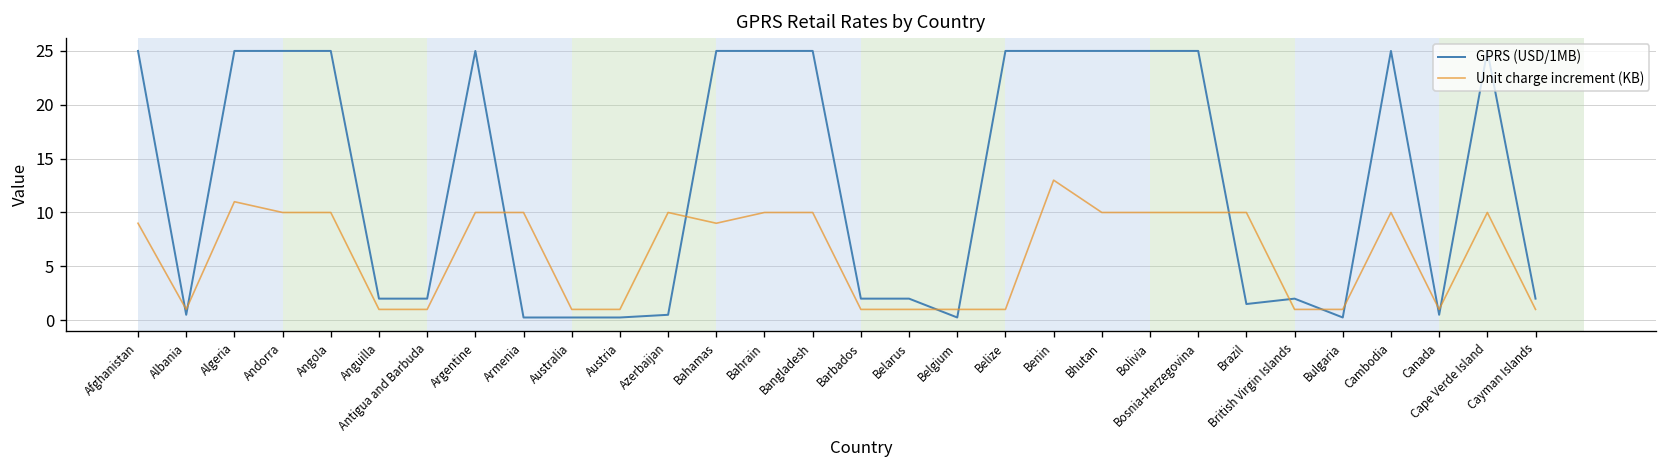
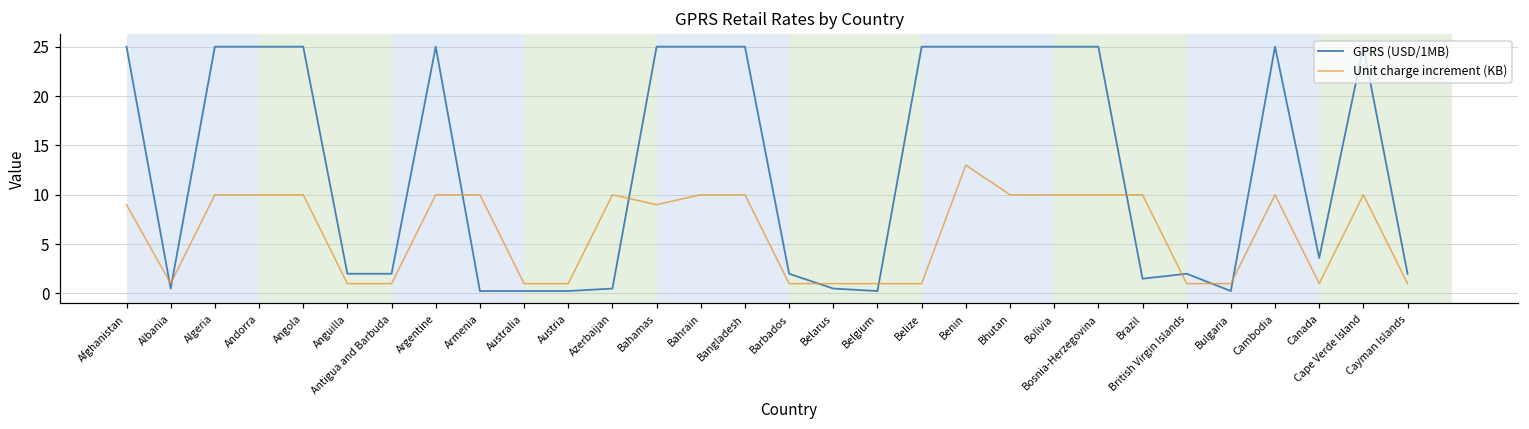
Unit charge increment (KB), Algeria: 11 -> 10
GPRS (USD/1MB), Belarus: 2 -> 1
GPRS (USD/1MB), Canada: 1 -> 4
